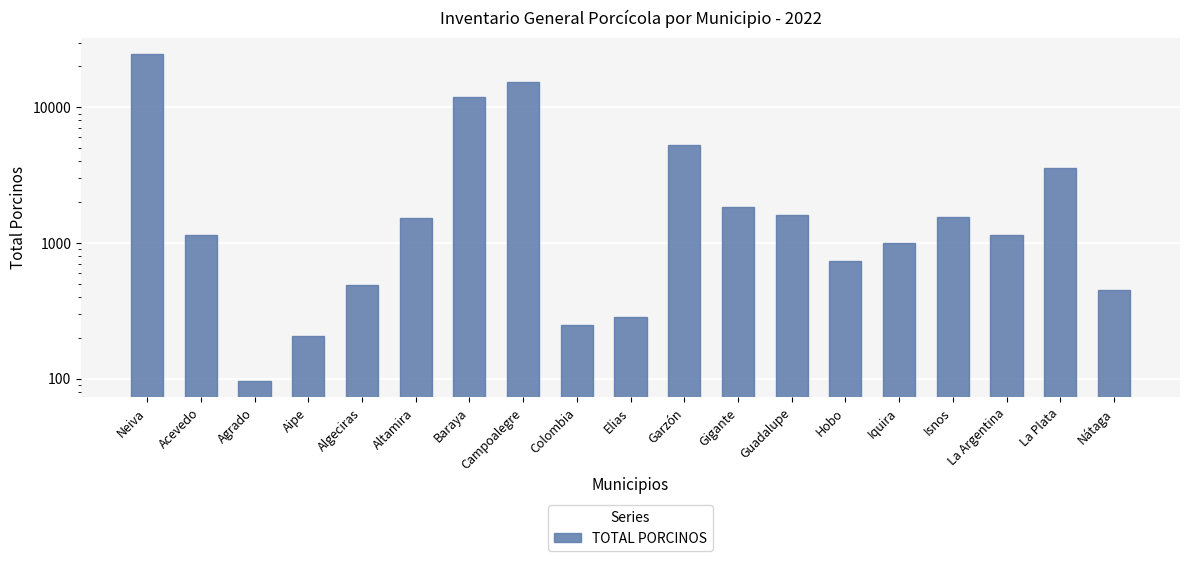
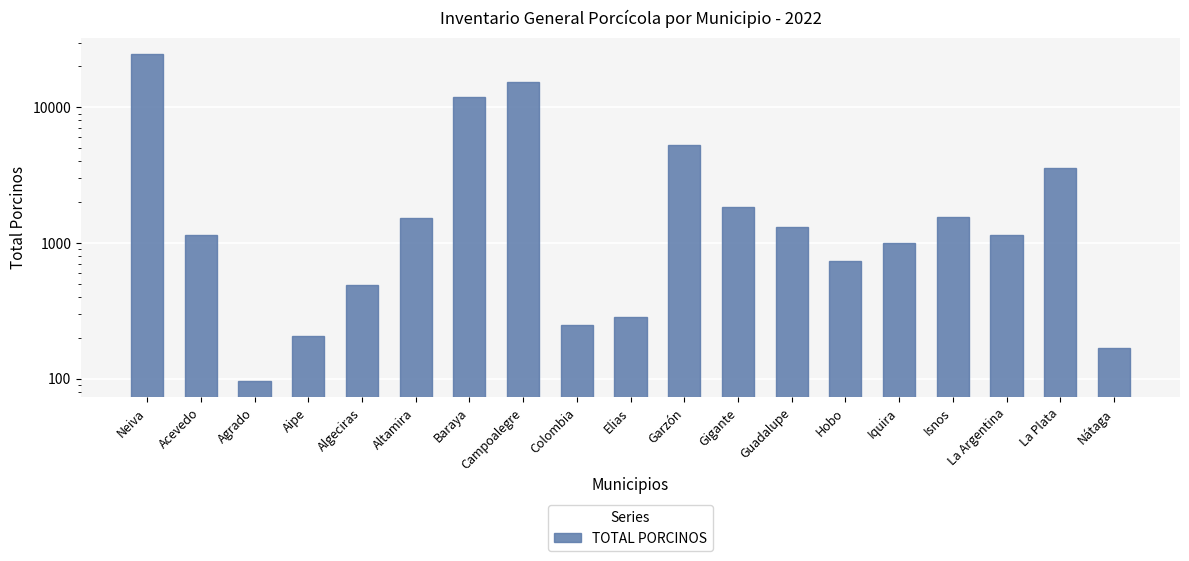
Guadalupe: 1600 -> 1300
Nátaga: 450 -> 170
